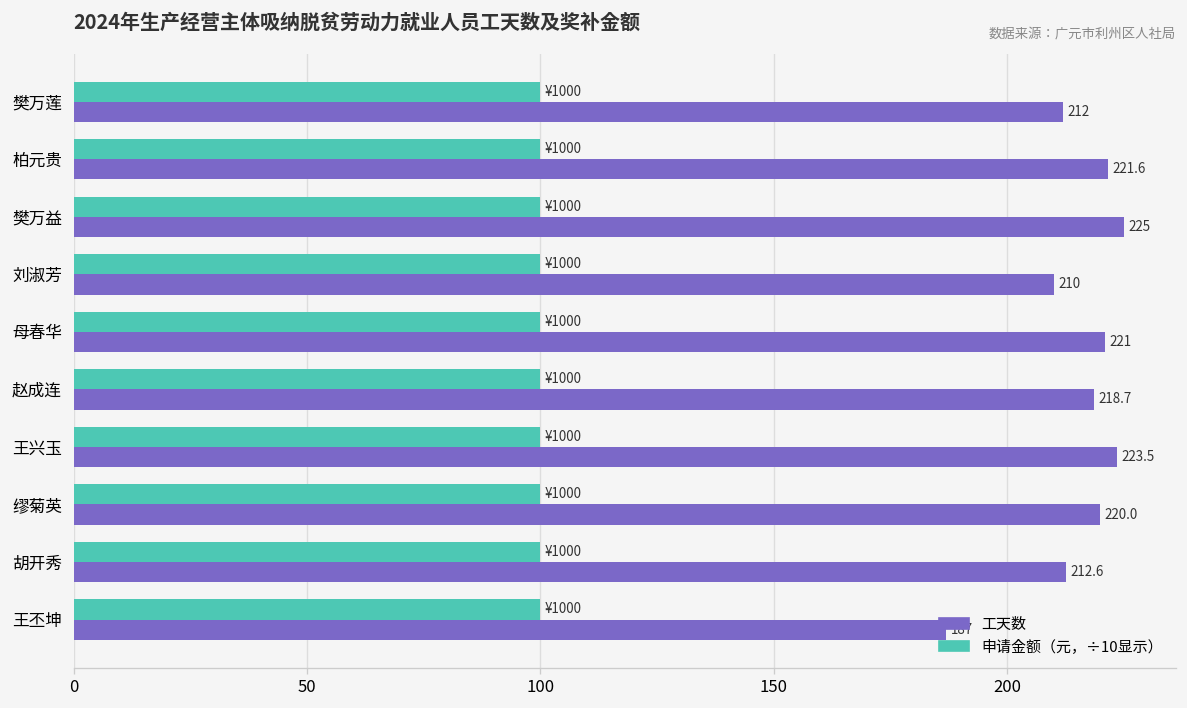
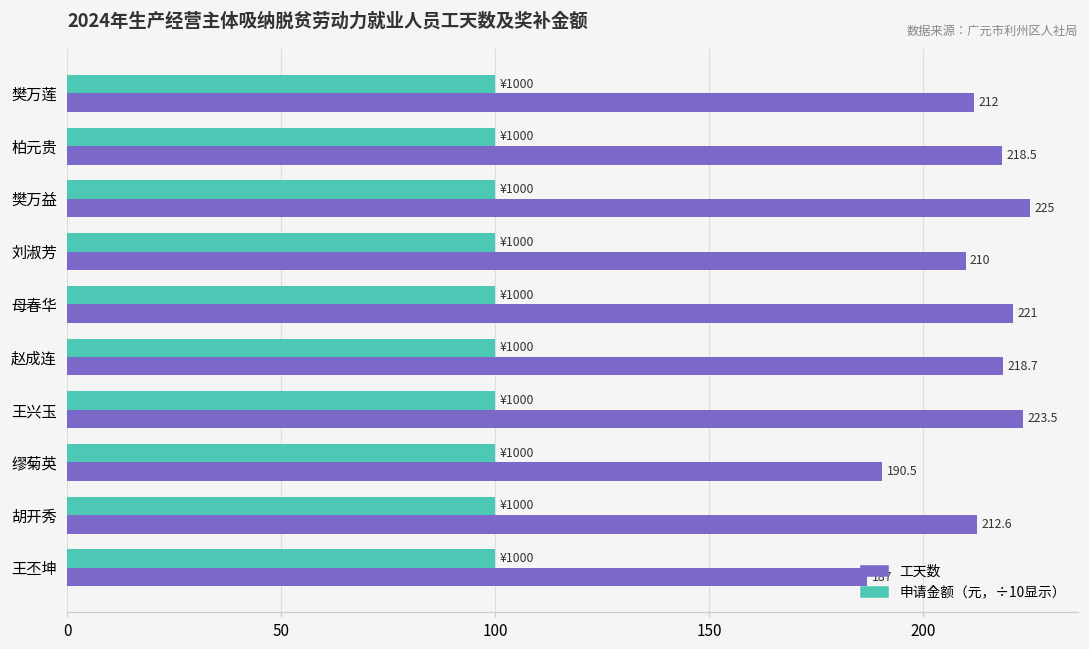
工天数, 柏元贵: 221.6 -> 218.5
工天数, 缪菊英: 220.0 -> 190.5
